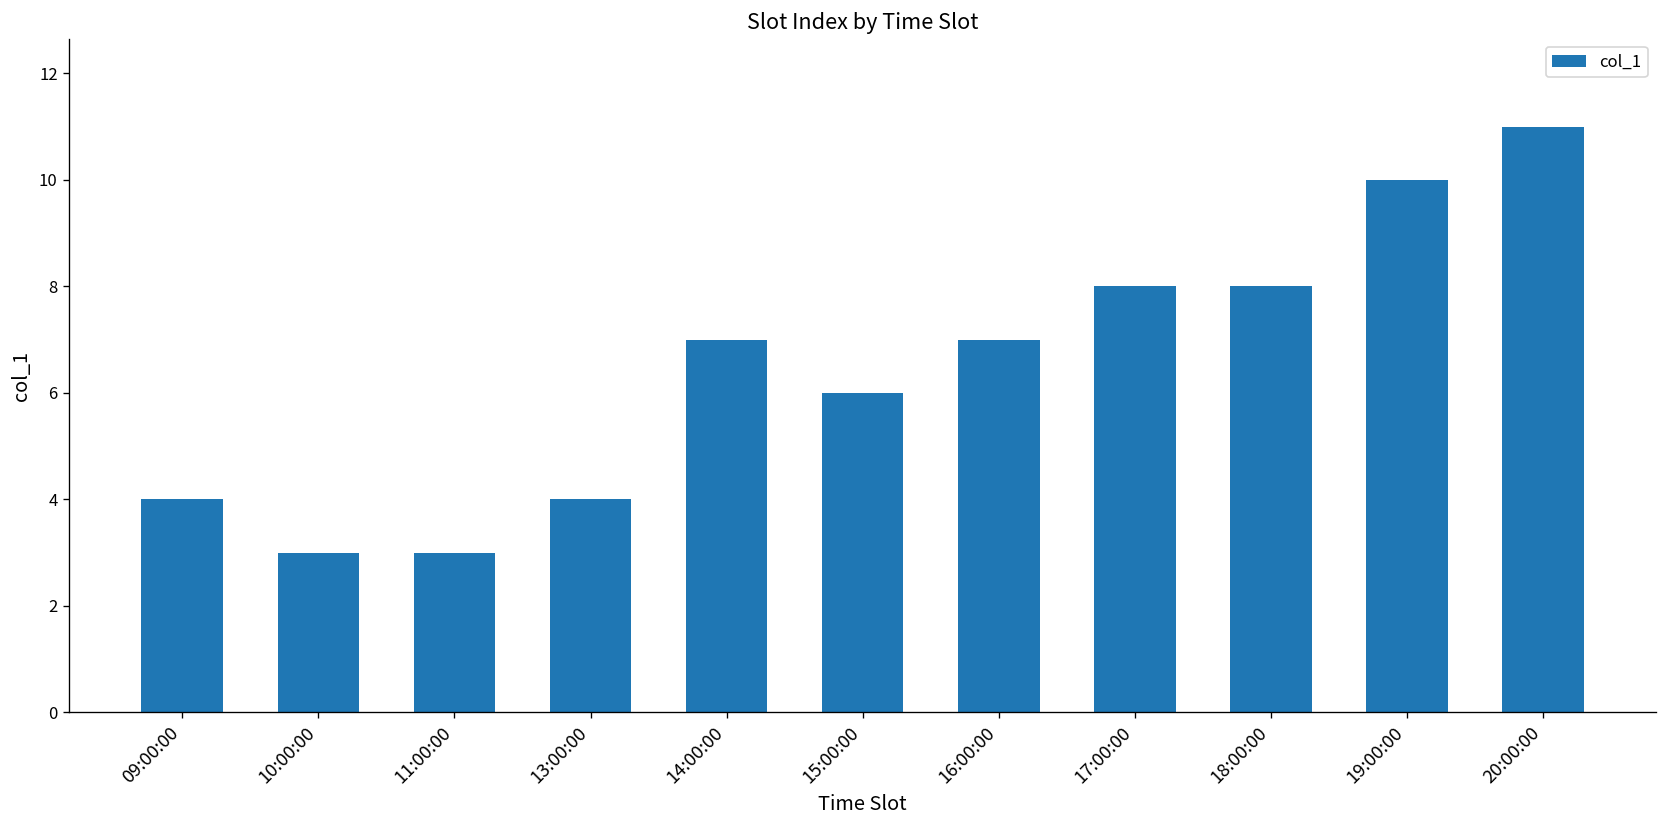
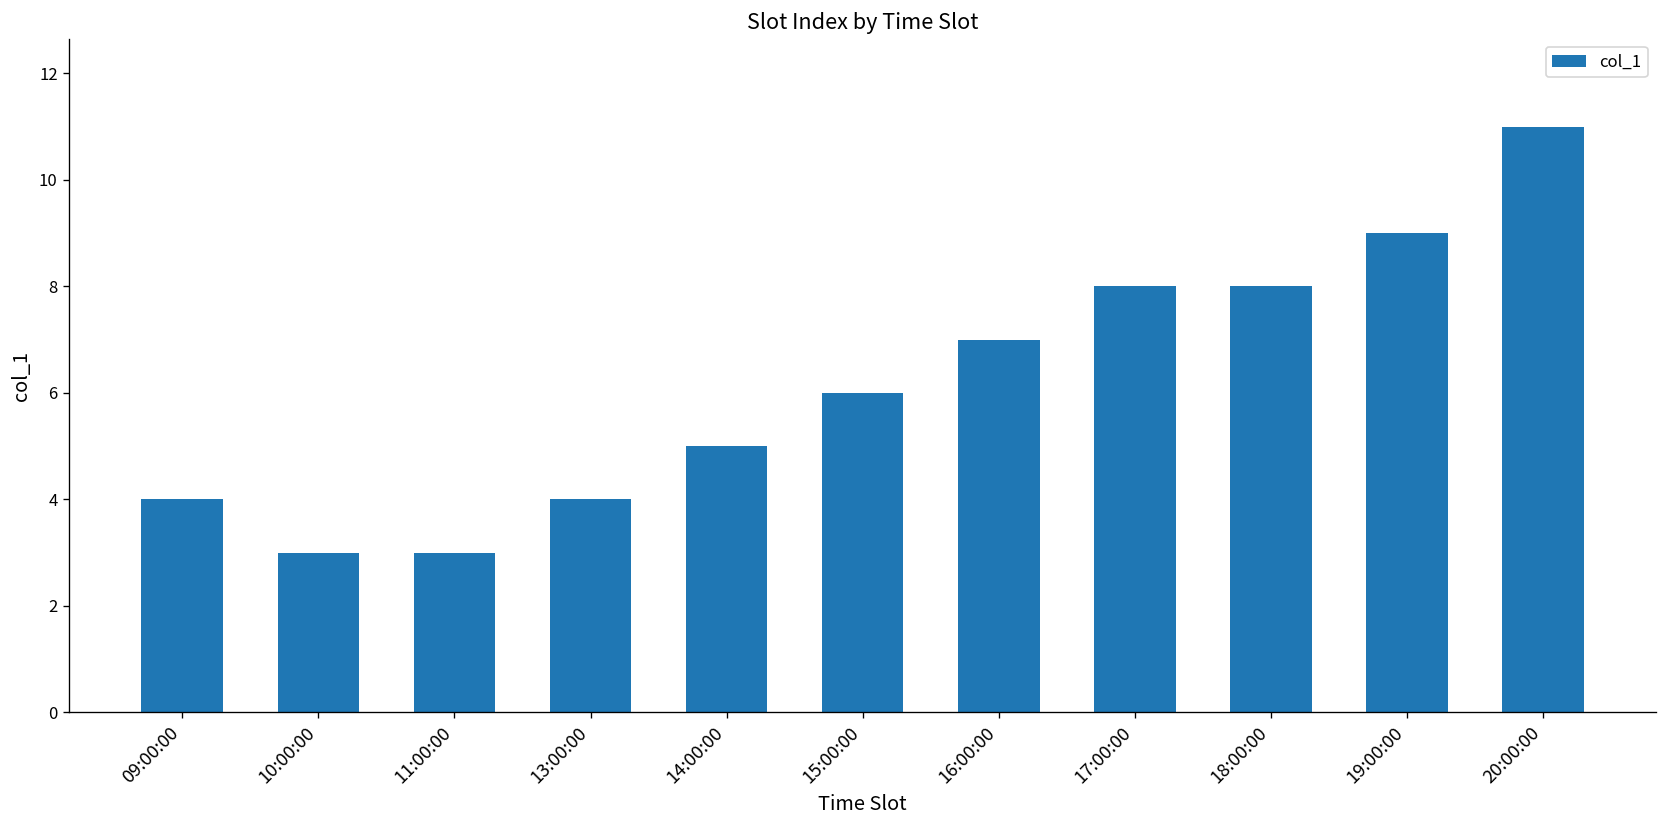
14:00:00: 7 -> 5
19:00:00: 10 -> 9
